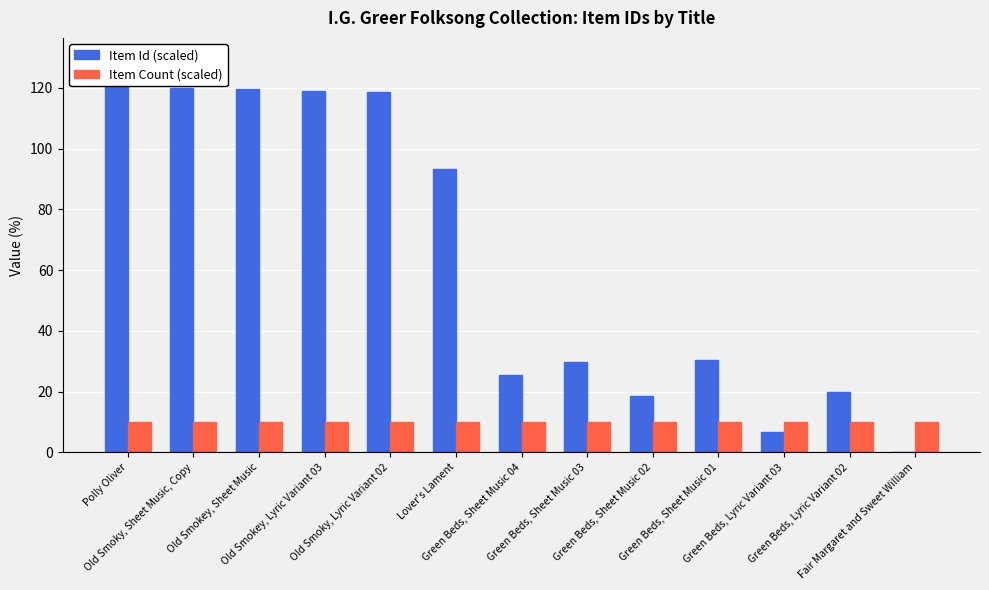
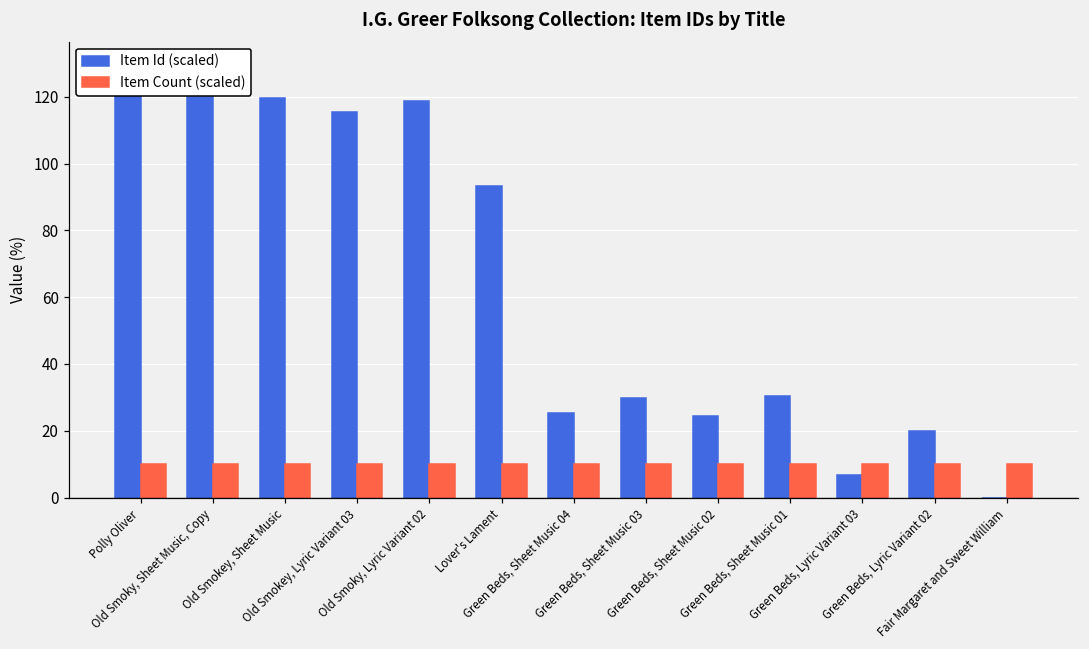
Item Id (scaled), Old Smokey, Lyric Variant 03: 119 -> 116
Item Id (scaled), Green Beds, Sheet Music 02: 19 -> 24
